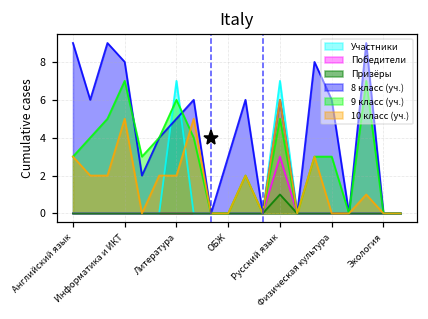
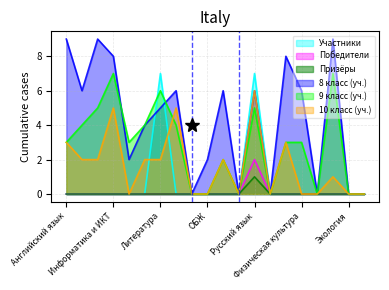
8 класс (уч.), ОБЖ: 3 -> 2
Победители, Русский язык: 3 -> 2
